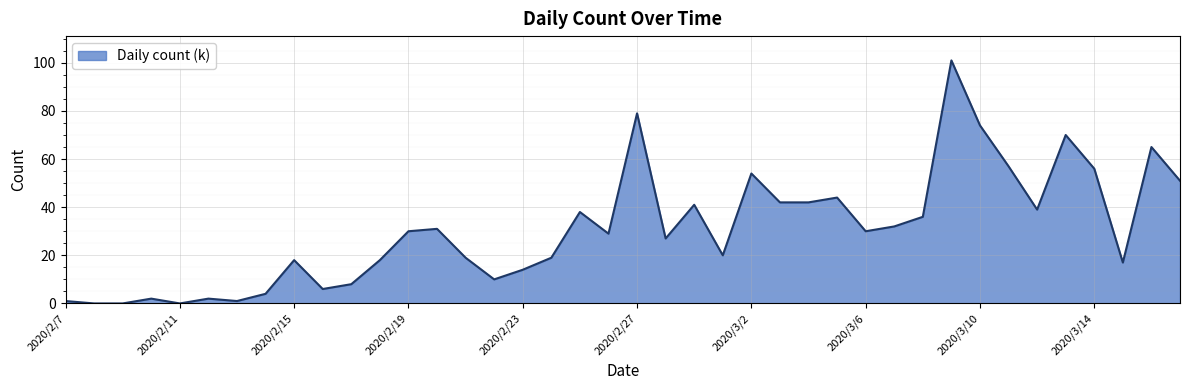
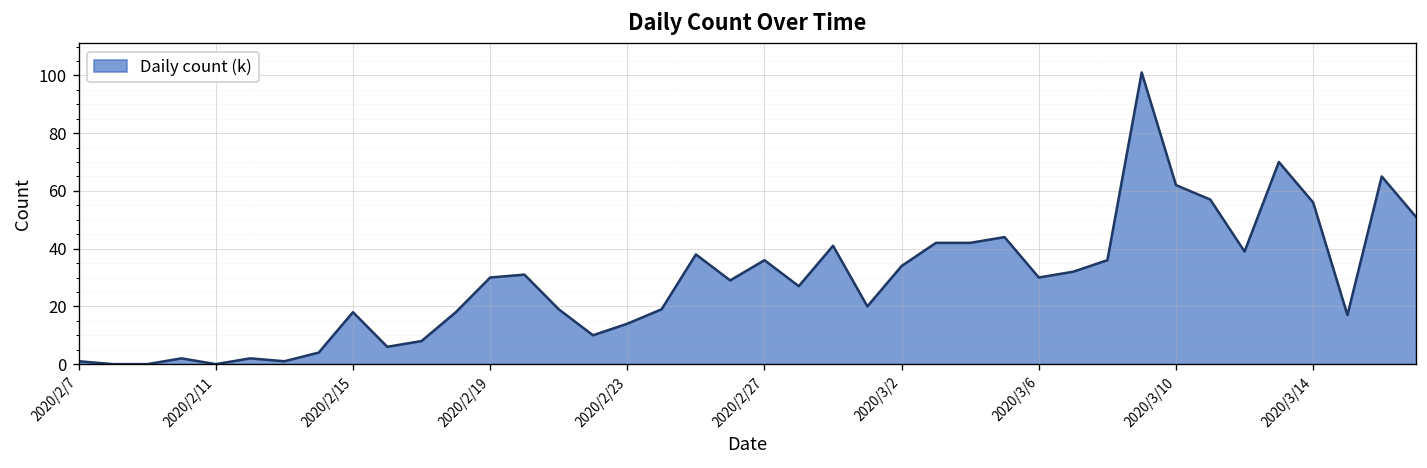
2020/2/27: 79 -> 36
2020/3/2: 54 -> 34
2020/3/10: 74 -> 62
